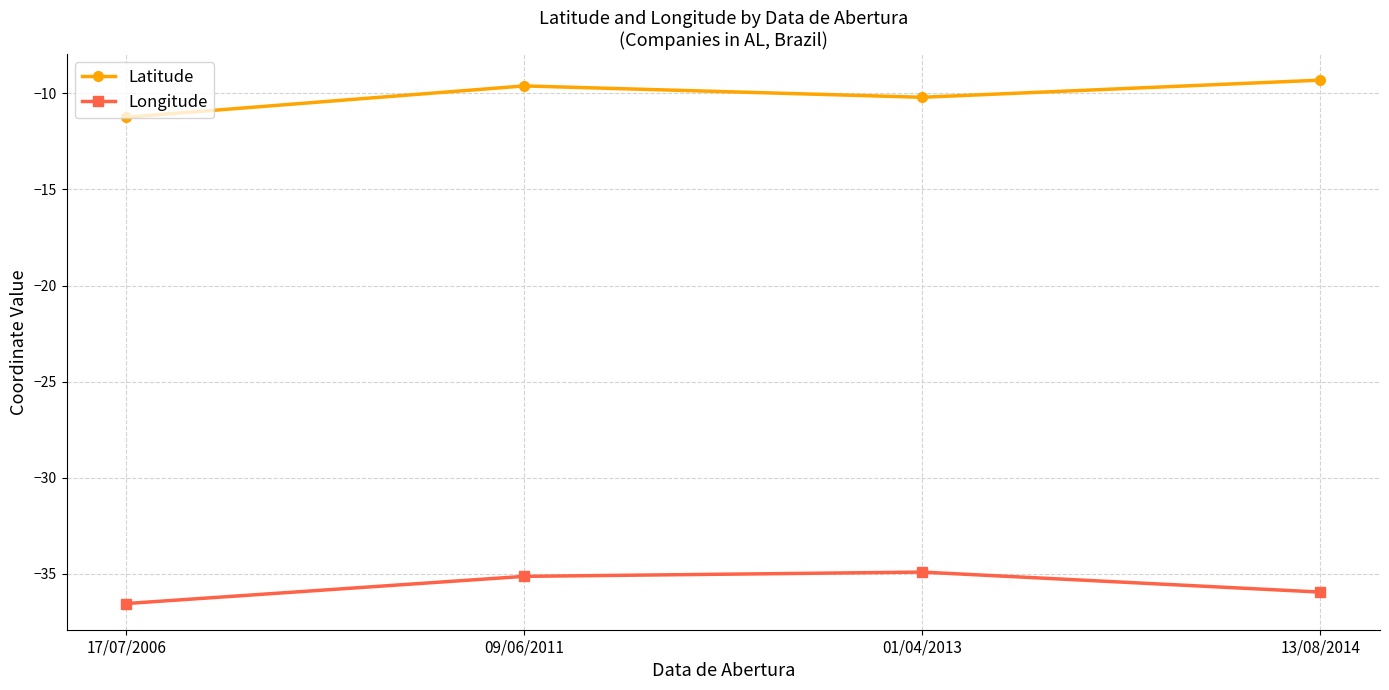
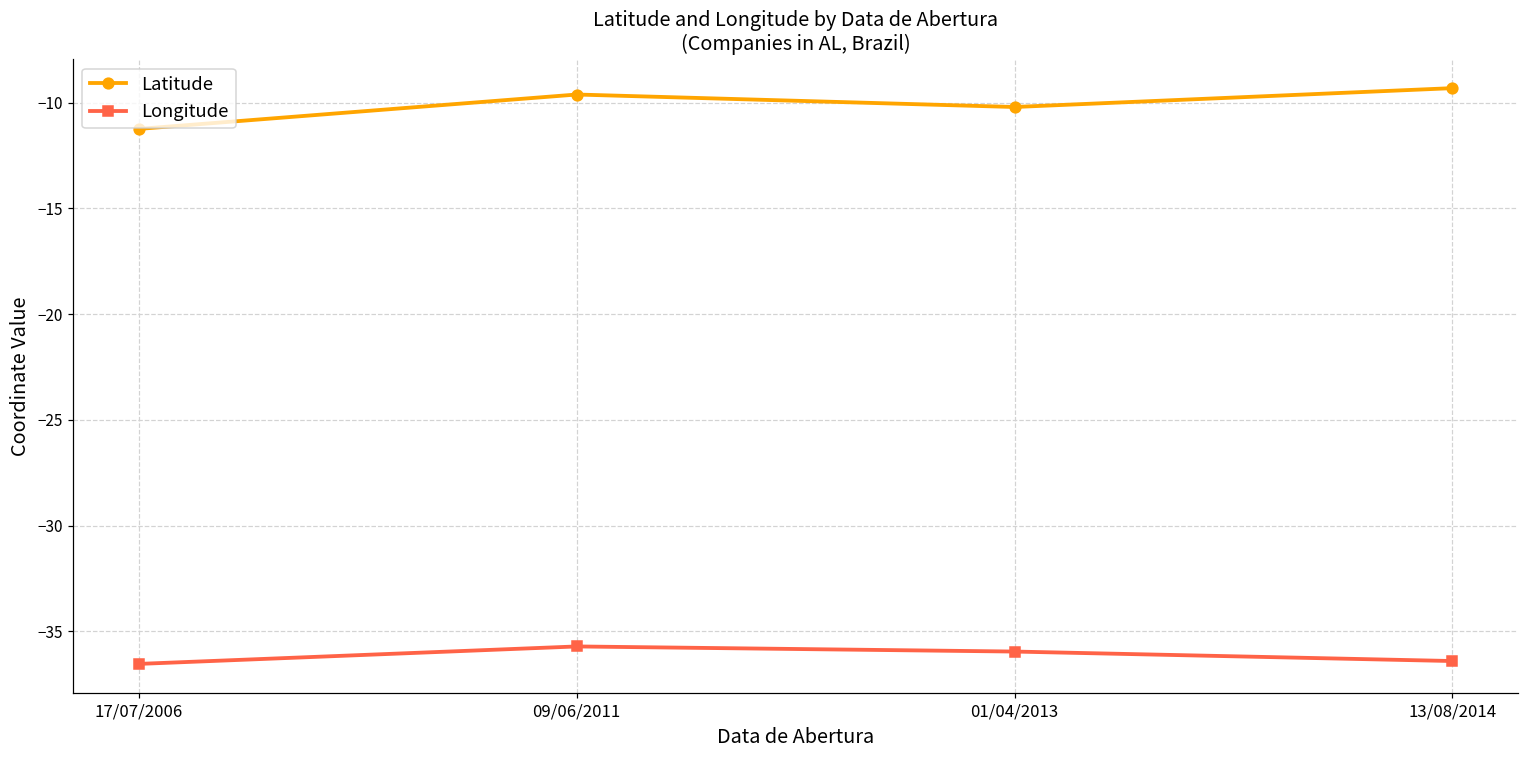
Longitude, 09/06/2011: -35.1 -> -35.7
Longitude, 01/04/2013: -34.9 -> -36.0
Longitude, 13/08/2014: -35.9 -> -36.4
